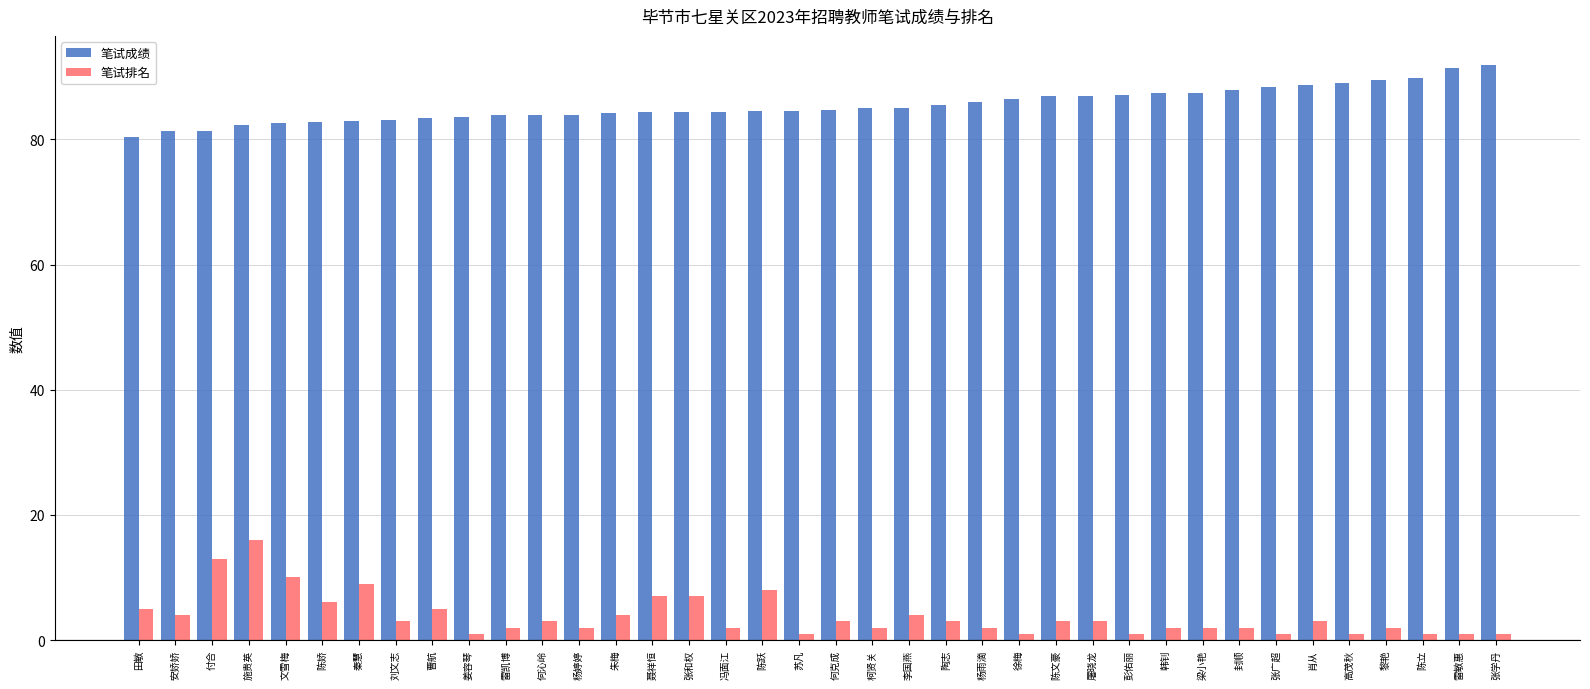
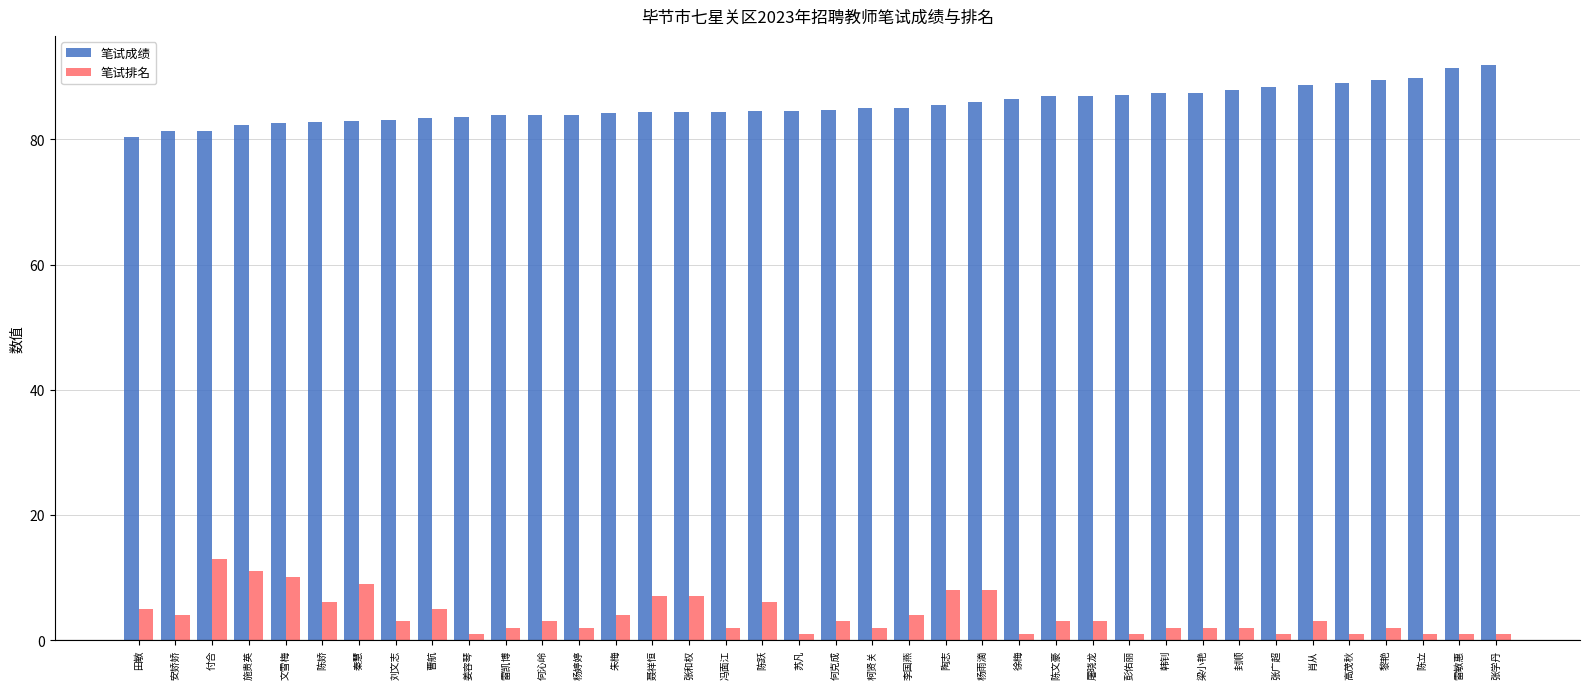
笔试排名, 施贵英: 16 -> 11
笔试排名, 陈跃: 8 -> 6
笔试排名, 陶志: 3 -> 8
笔试排名, 杨雨滴: 2 -> 8
